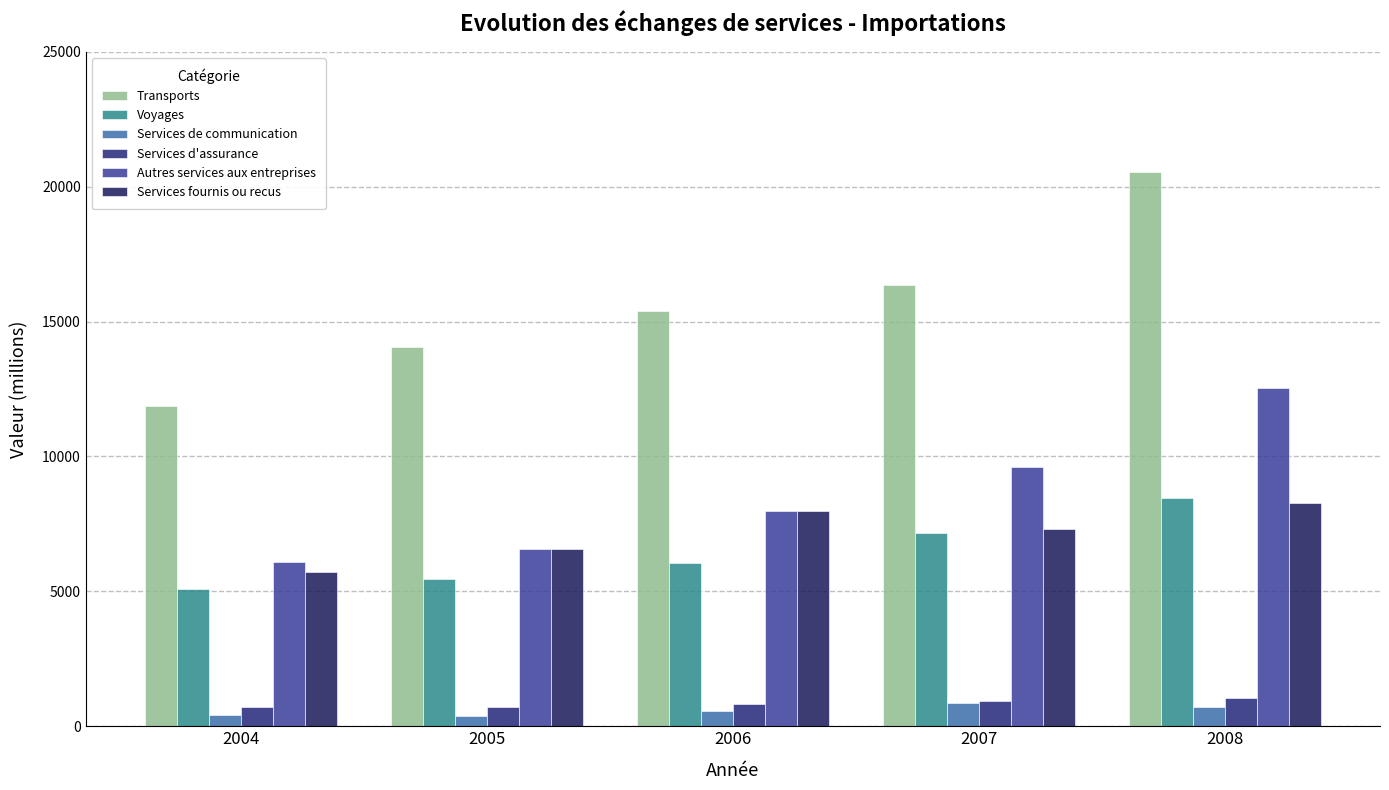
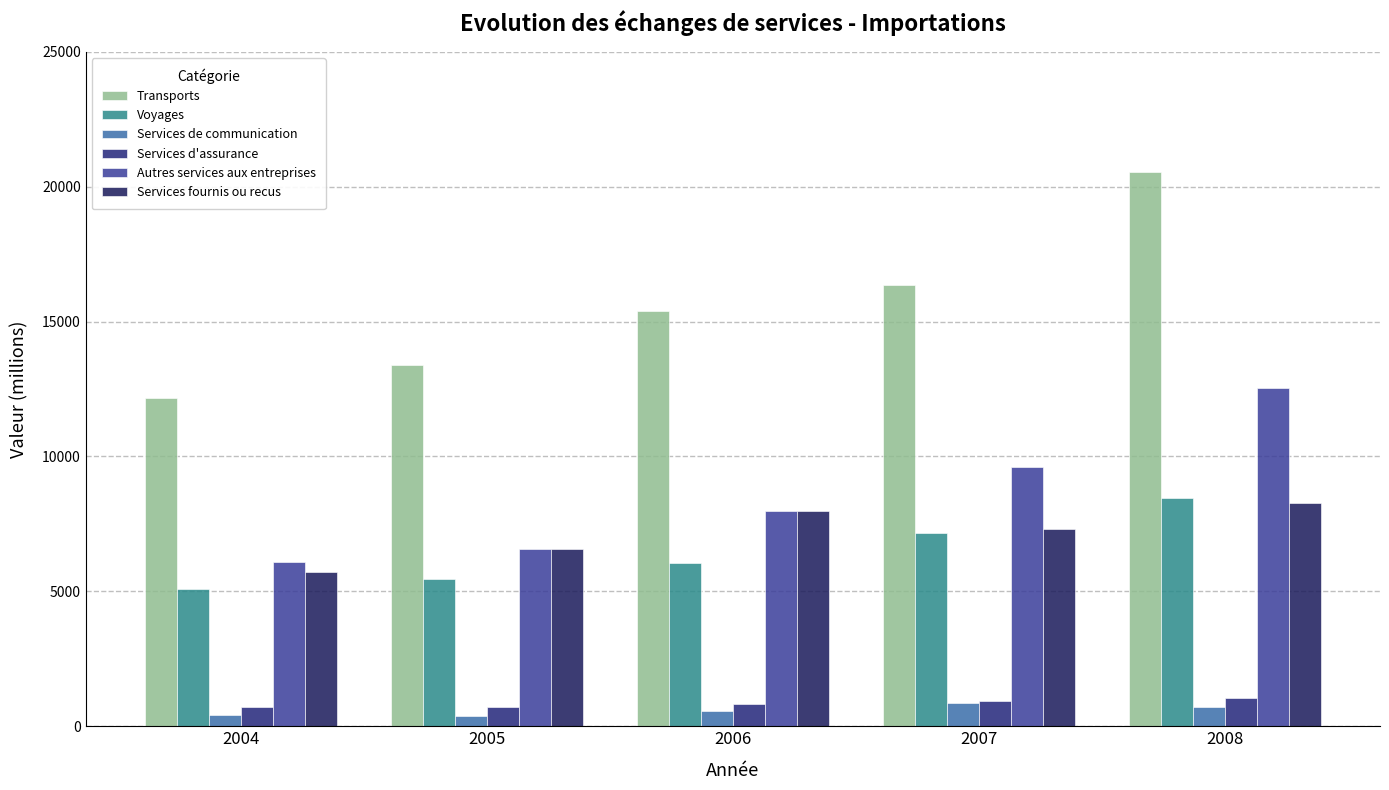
Transports, 2004: 11900 -> 12200
Transports, 2005: 14000 -> 13400
